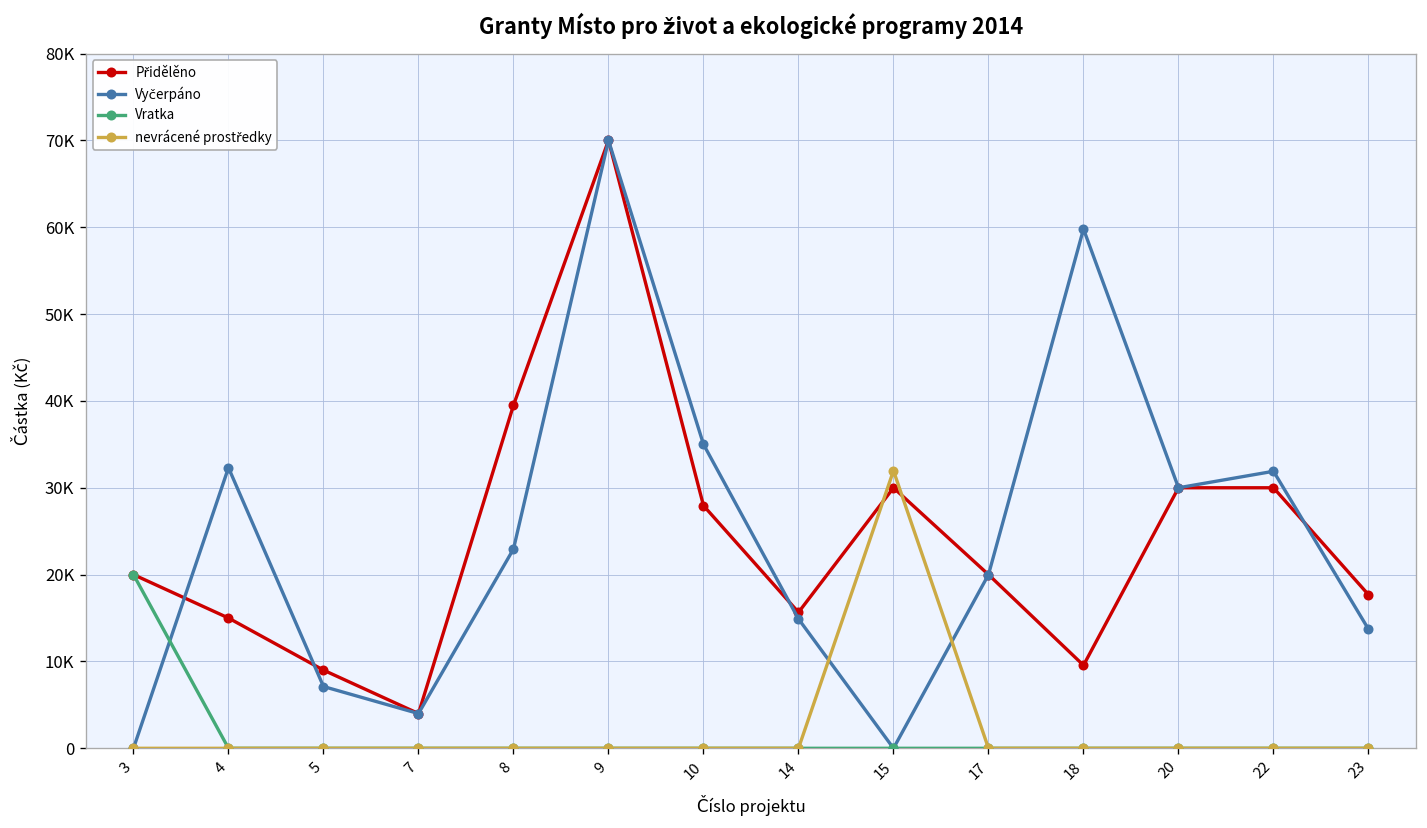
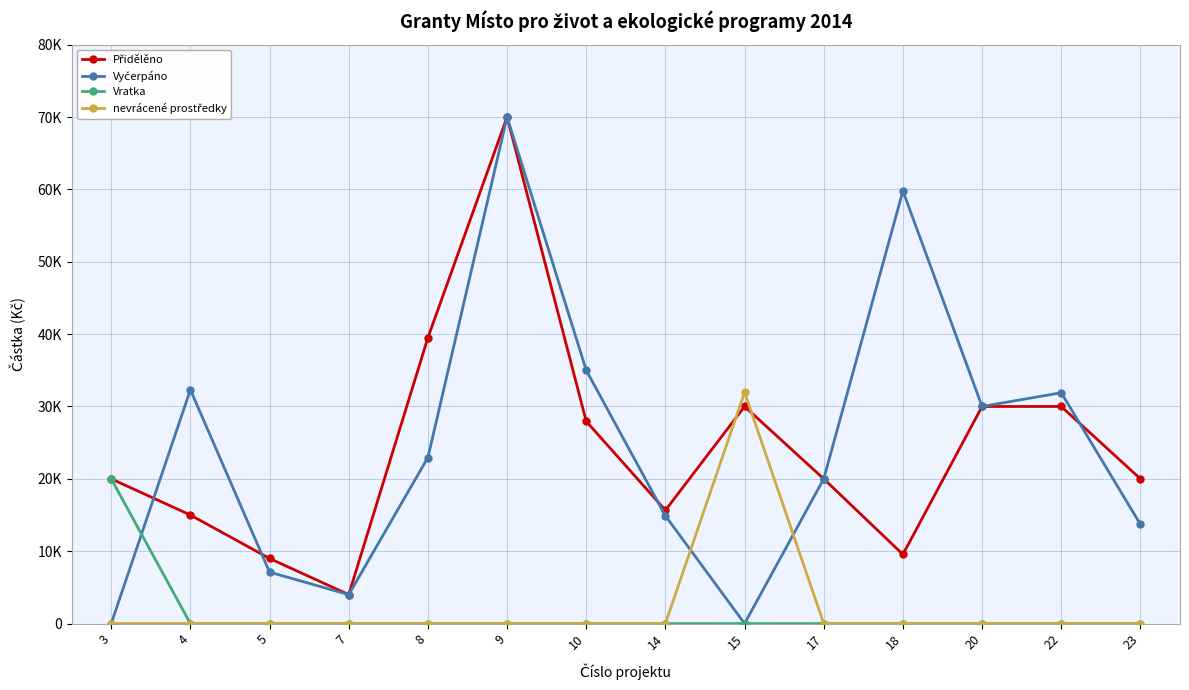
Přidělěno, 23: 18000 -> 20000
